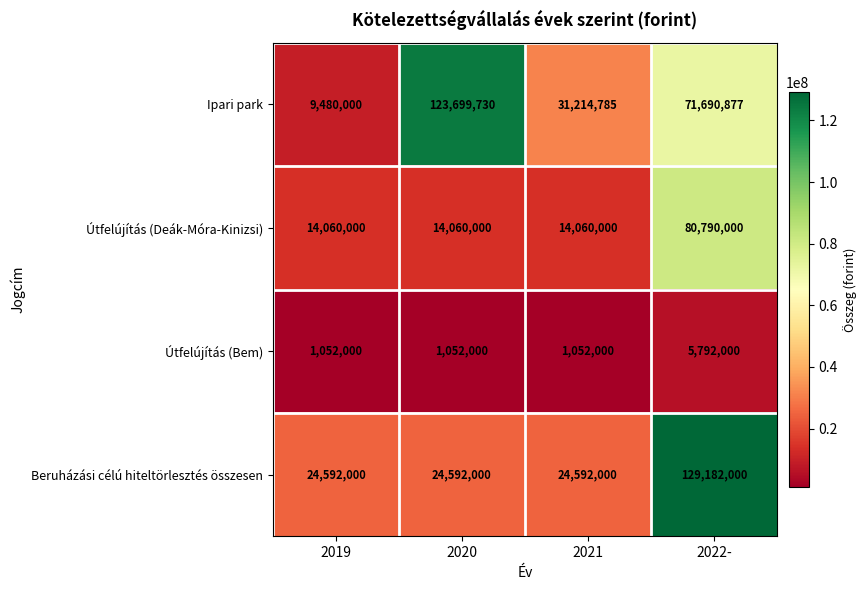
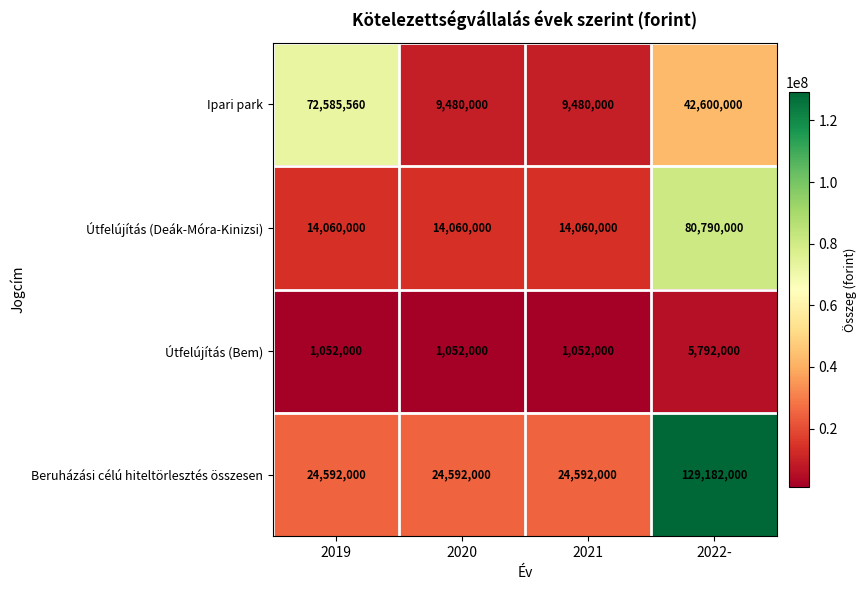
Ipari park, 2019: 9,480,000 -> 72,585,560
Ipari park, 2020: 123,699,730 -> 9,480,000
Ipari park, 2021: 31,214,785 -> 9,480,000
Ipari park, 2022-: 71,690,877 -> 42,600,000
